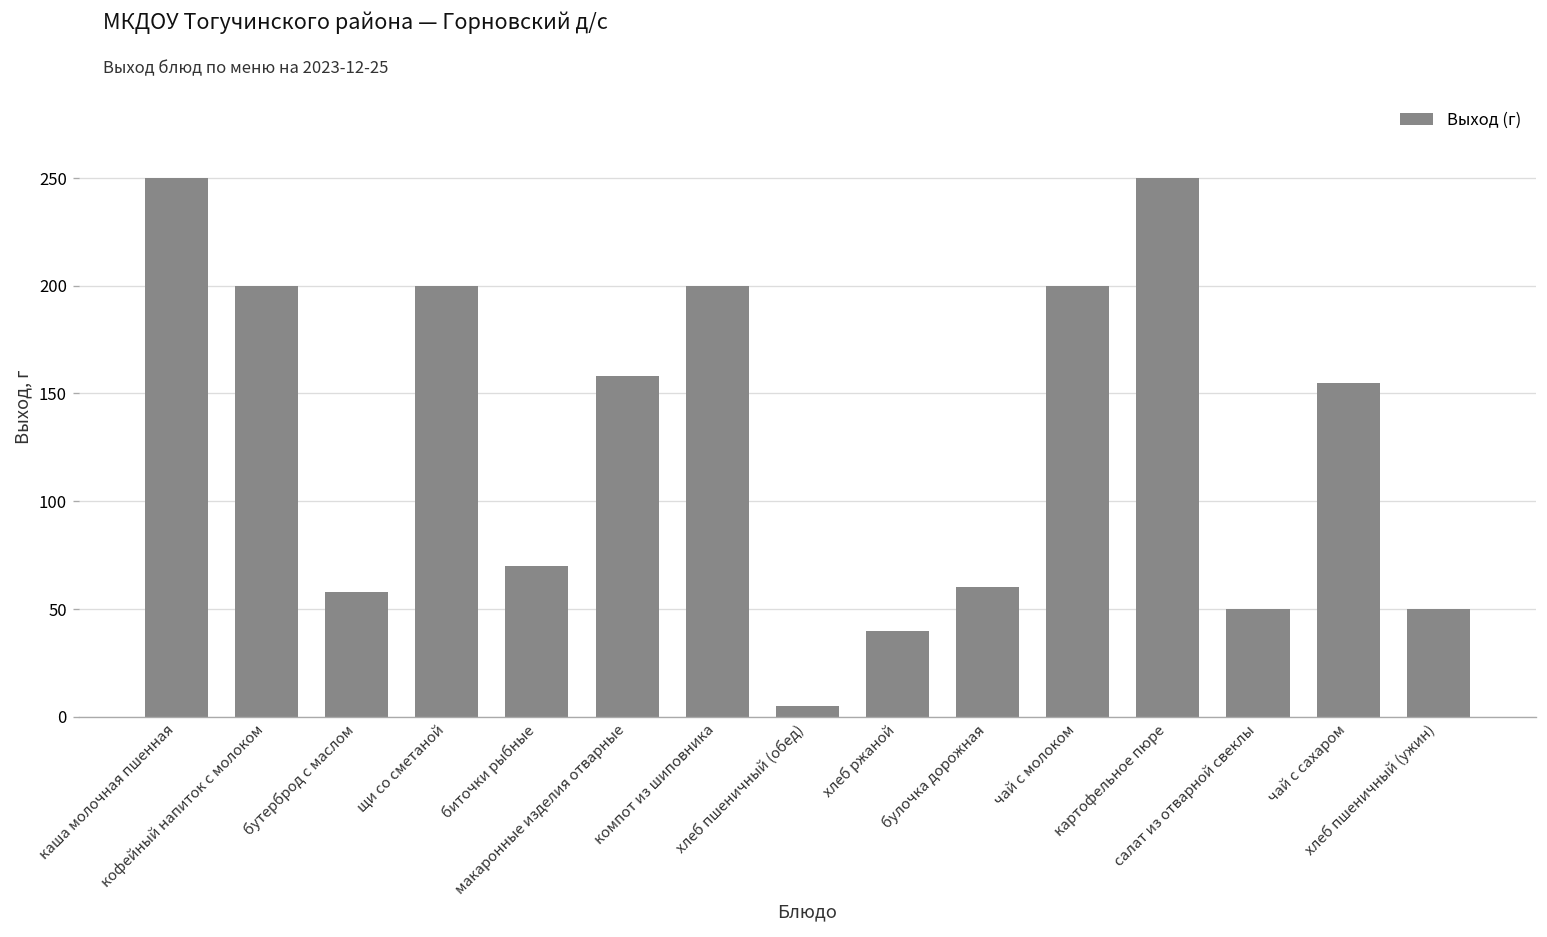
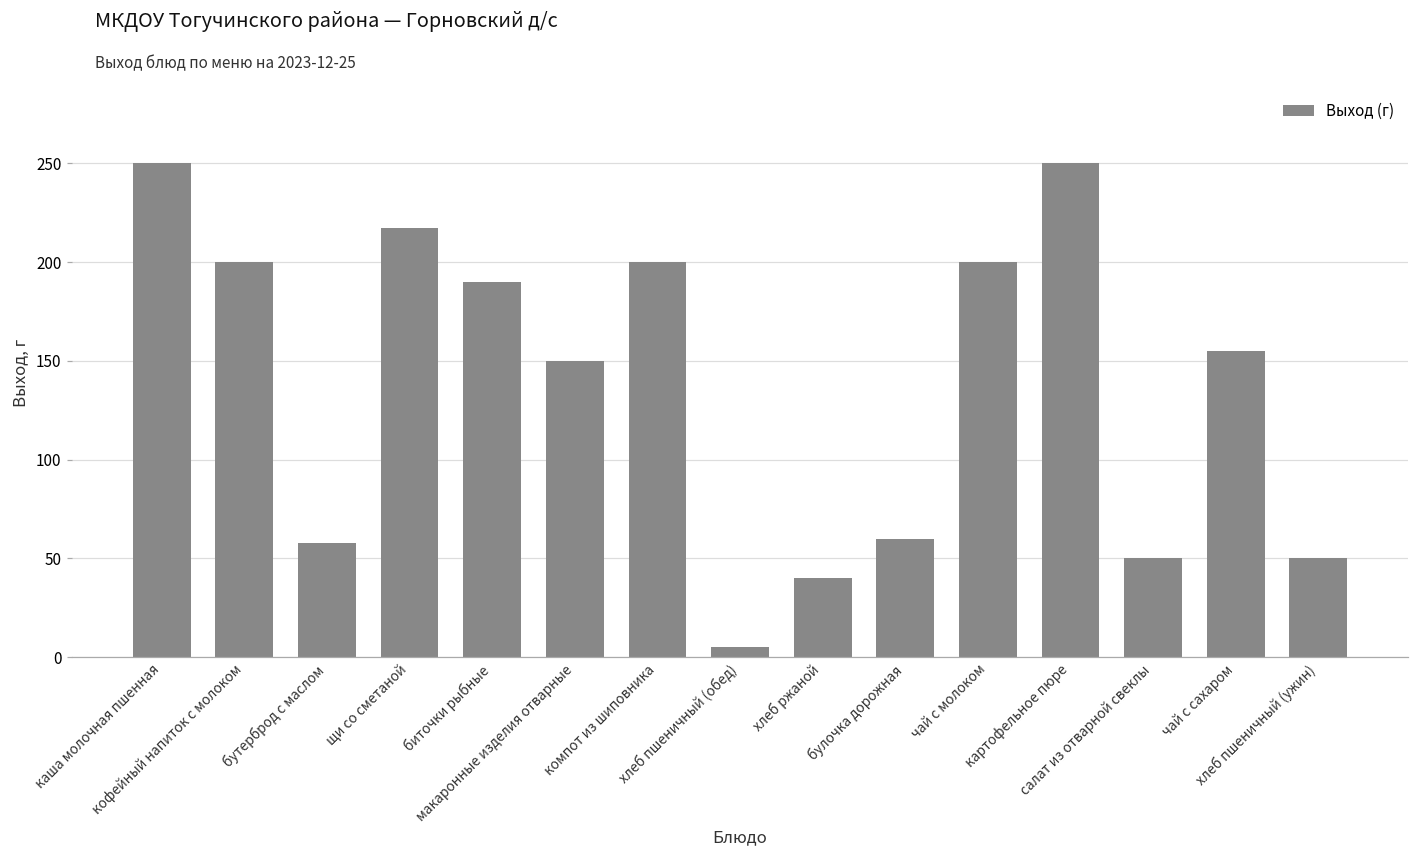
щи со сметаной: 200 -> 217
биточки рыбные: 70 -> 190
макаронные изделия отварные: 158 -> 150
